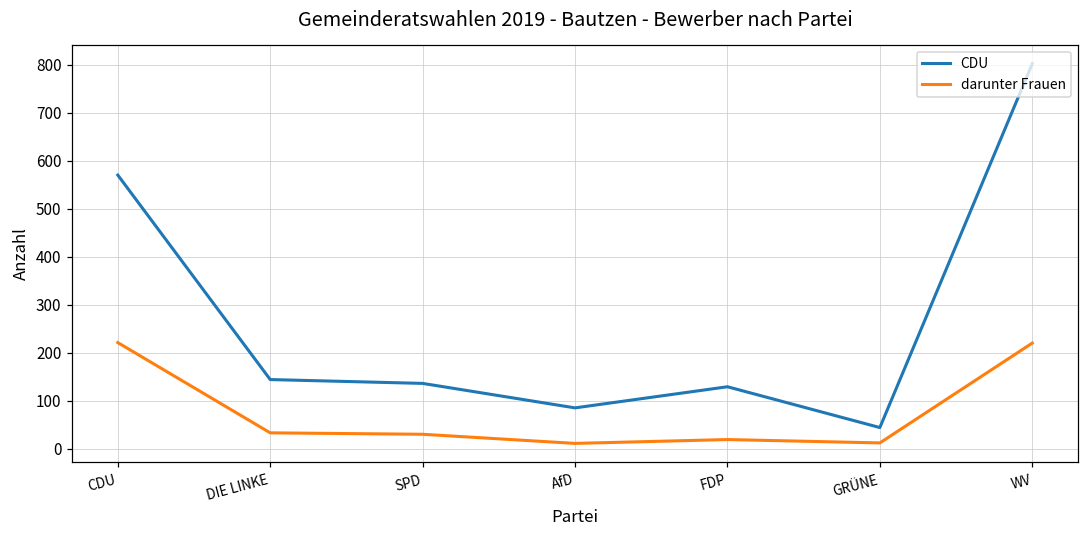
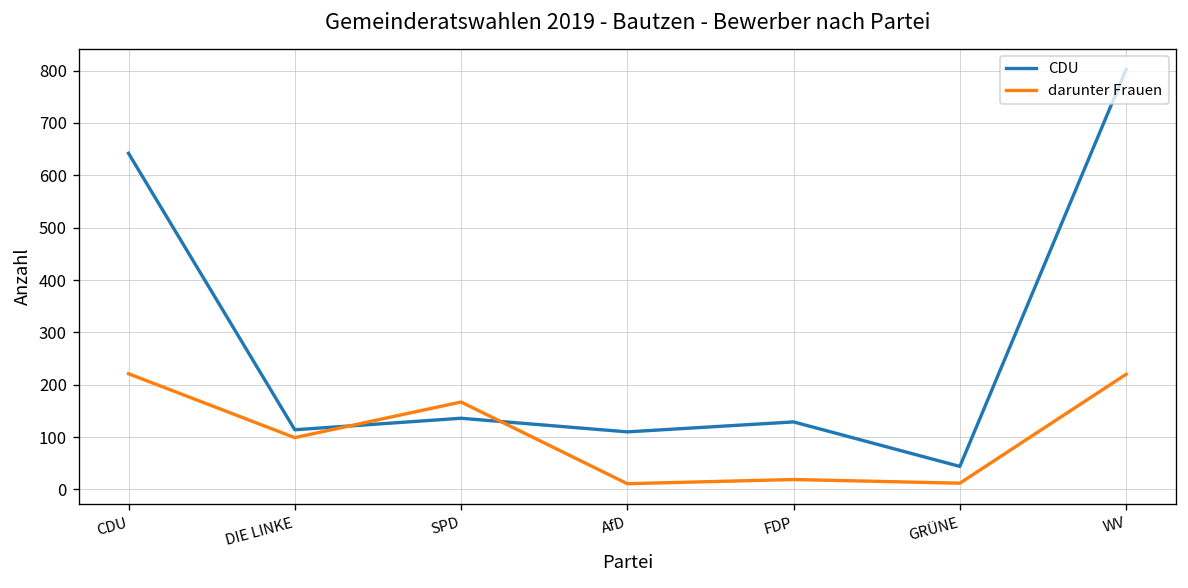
CDU, CDU: 570 -> 640
CDU, DIE LINKE: 140 -> 110
darunter Frauen, DIE LINKE: 30 -> 100
darunter Frauen, SPD: 30 -> 170
CDU, AfD: 90 -> 110
